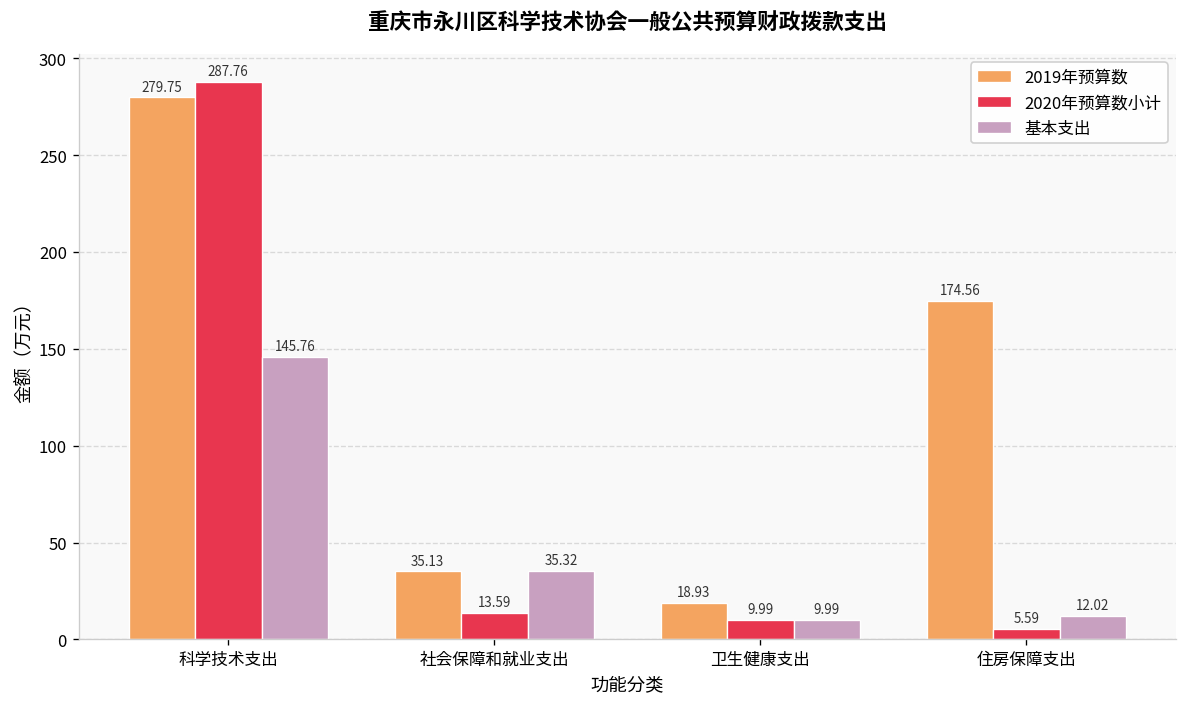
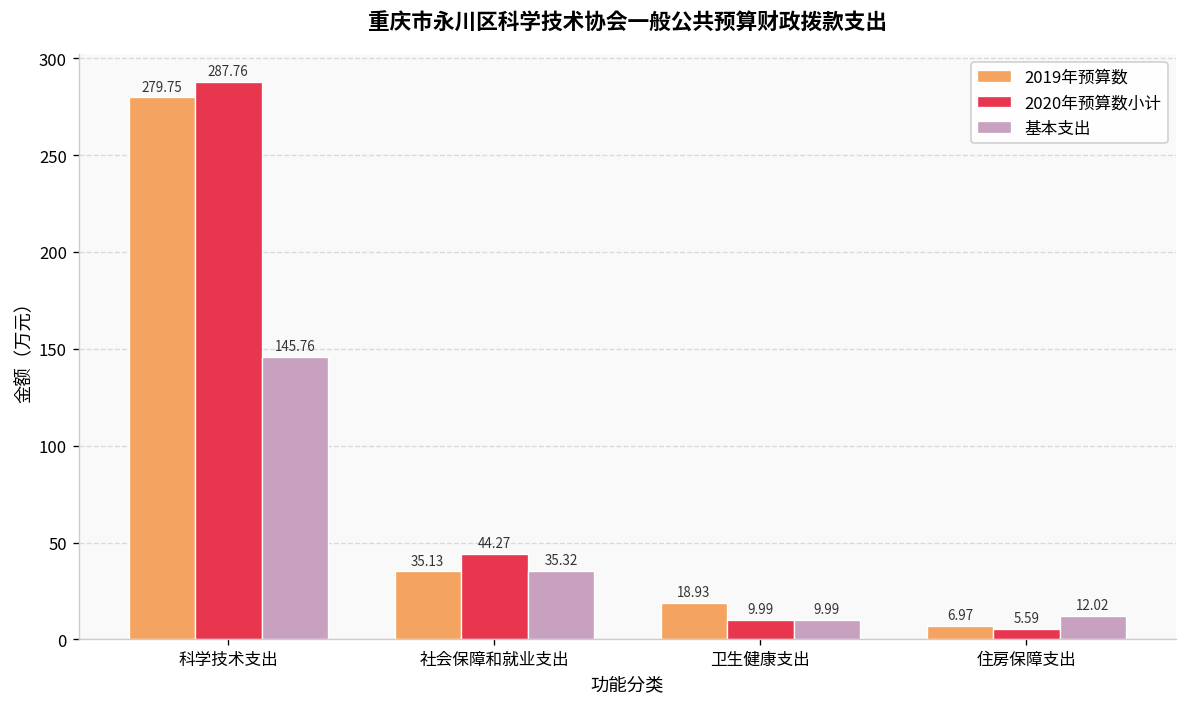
2020年预算数小计, 社会保障和就业支出: 13.59 -> 44.27
2019年预算数, 住房保障支出: 174.56 -> 6.97
